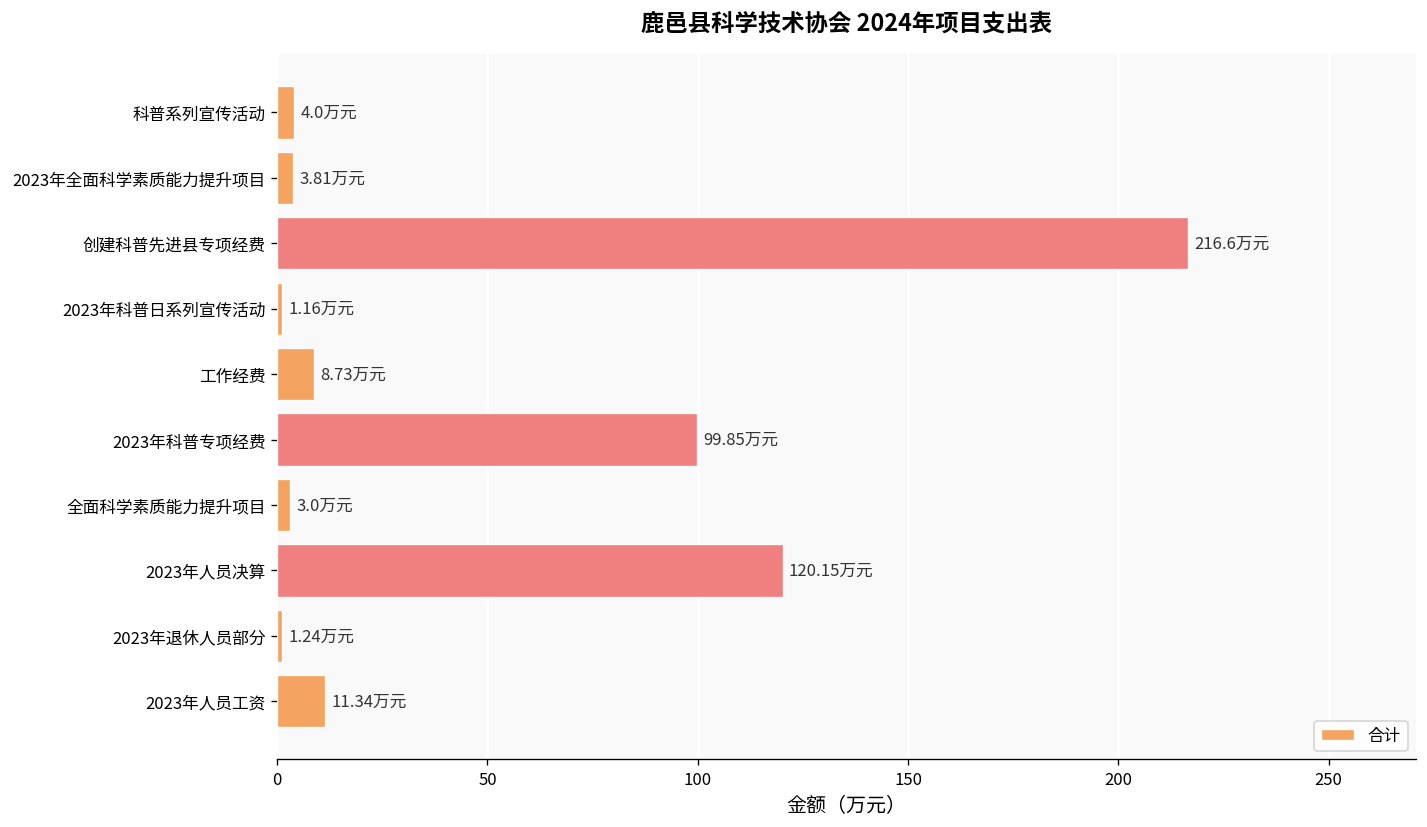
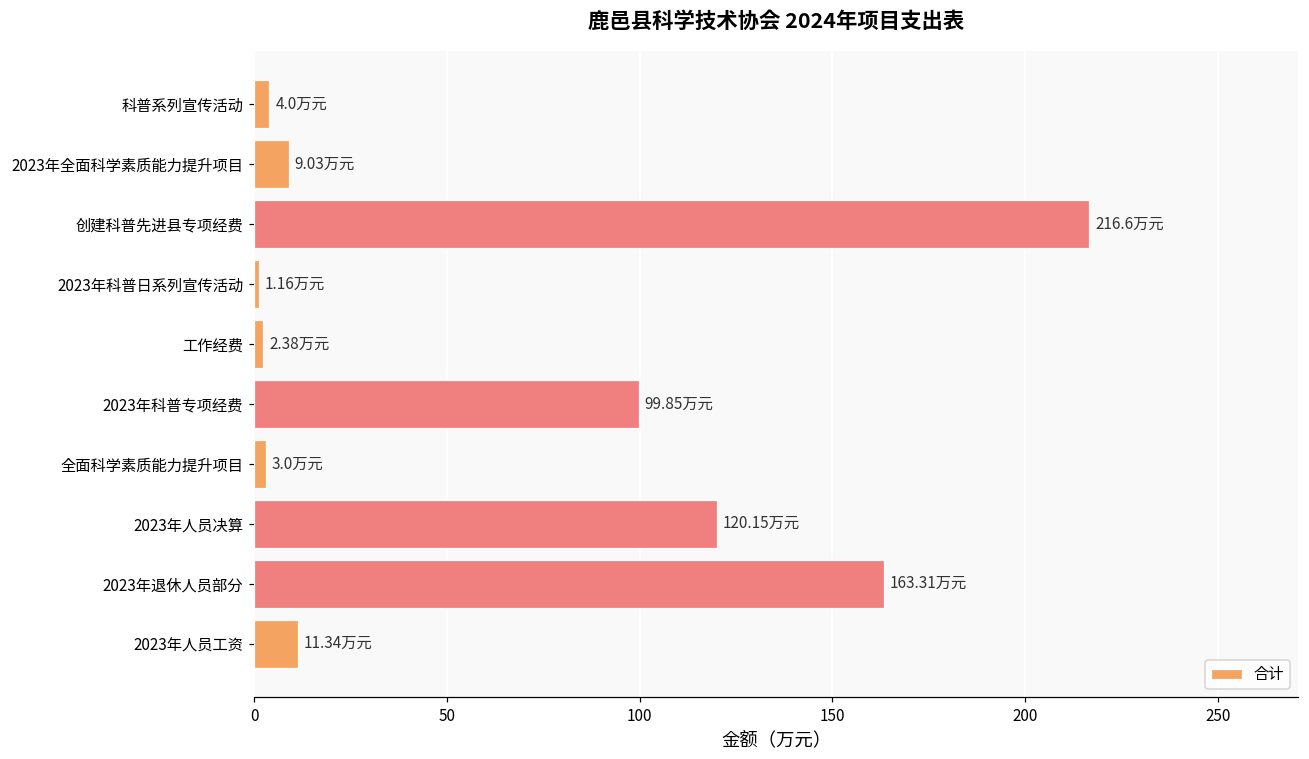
2023年全面科学素质能力提升项目: 3.81 -> 9.03
工作经费: 8.73 -> 2.38
2023年退休人员部分: 1.24 -> 163.31
